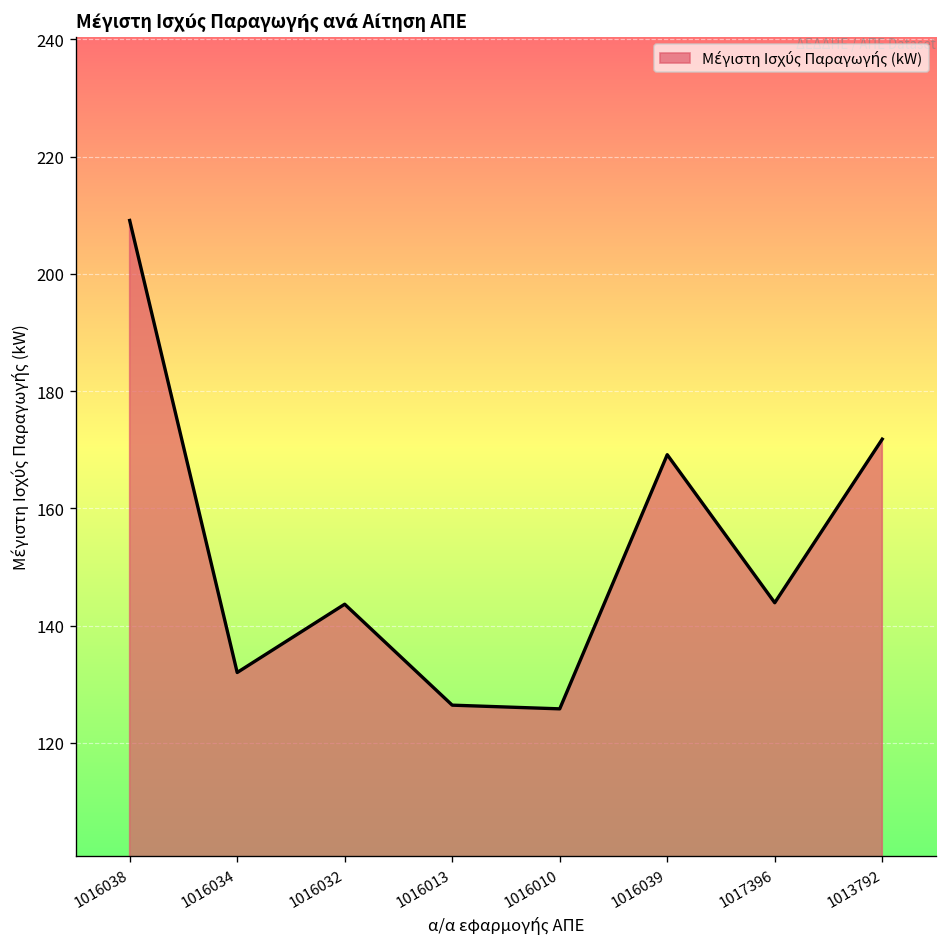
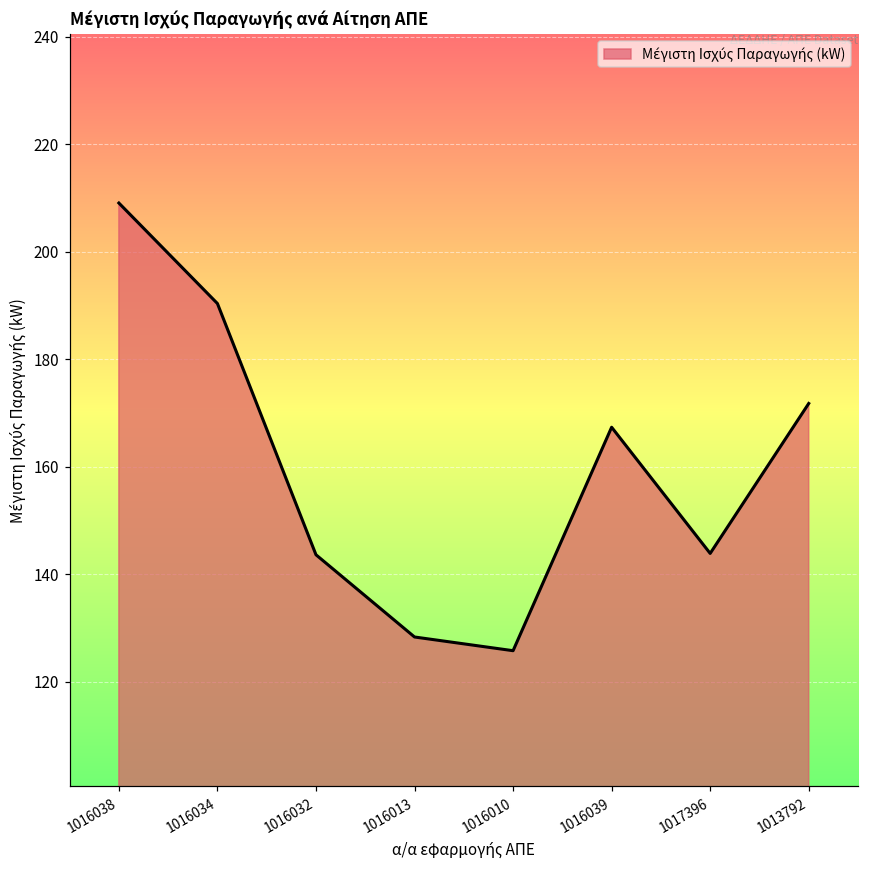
1016034: 132 -> 190
1016013: 126 -> 128
1016039: 169 -> 167
